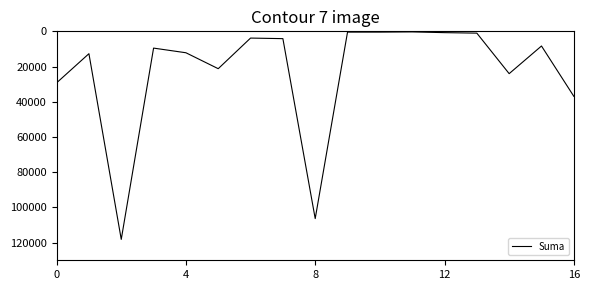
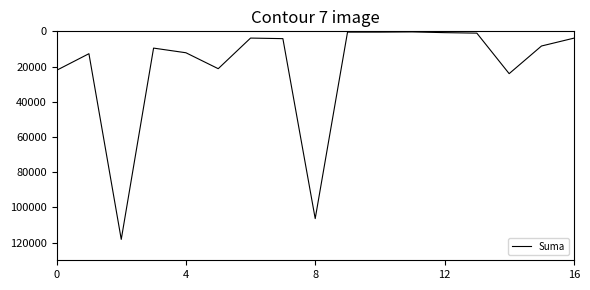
0: 29000 -> 22000
16: 37000 -> 4000
